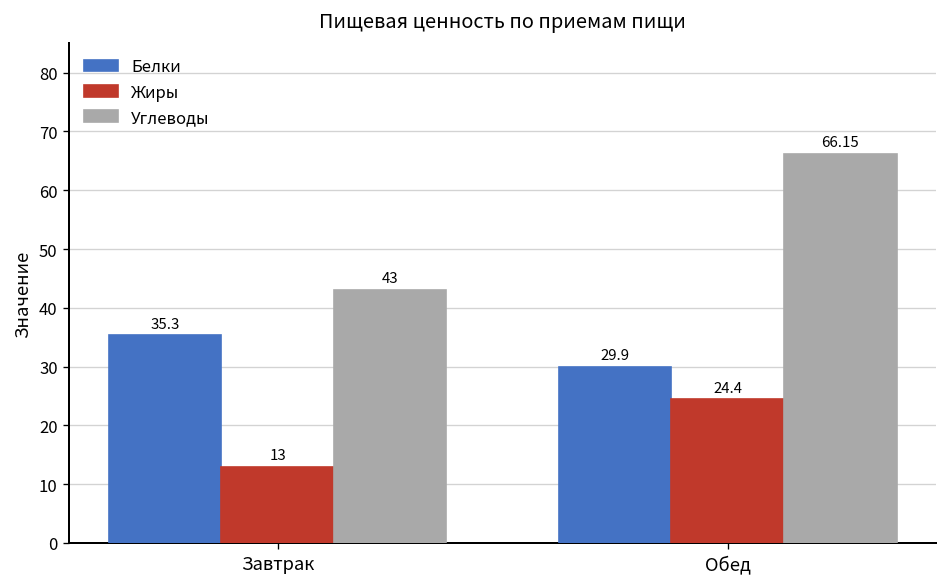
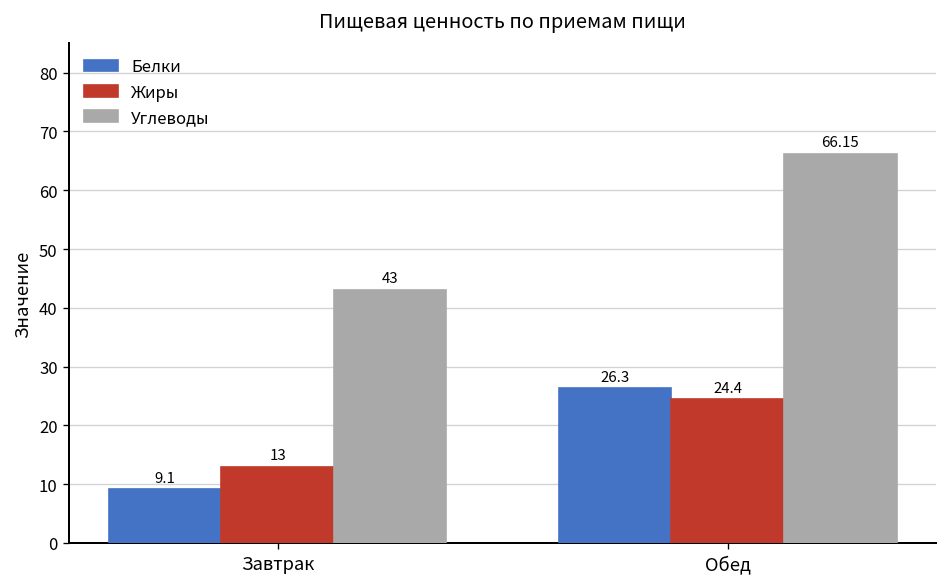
Белки, Завтрак: 35.3 -> 9.1
Белки, Обед: 29.9 -> 26.3
